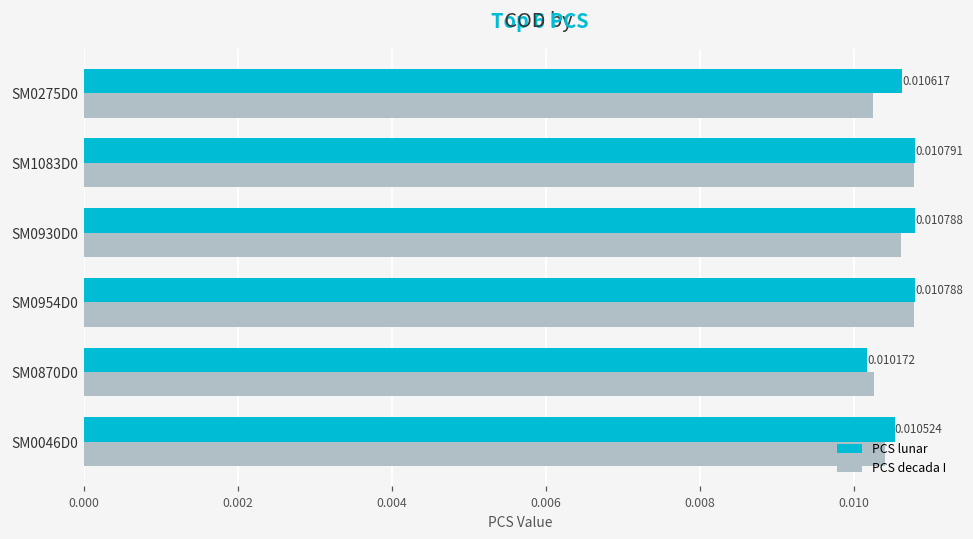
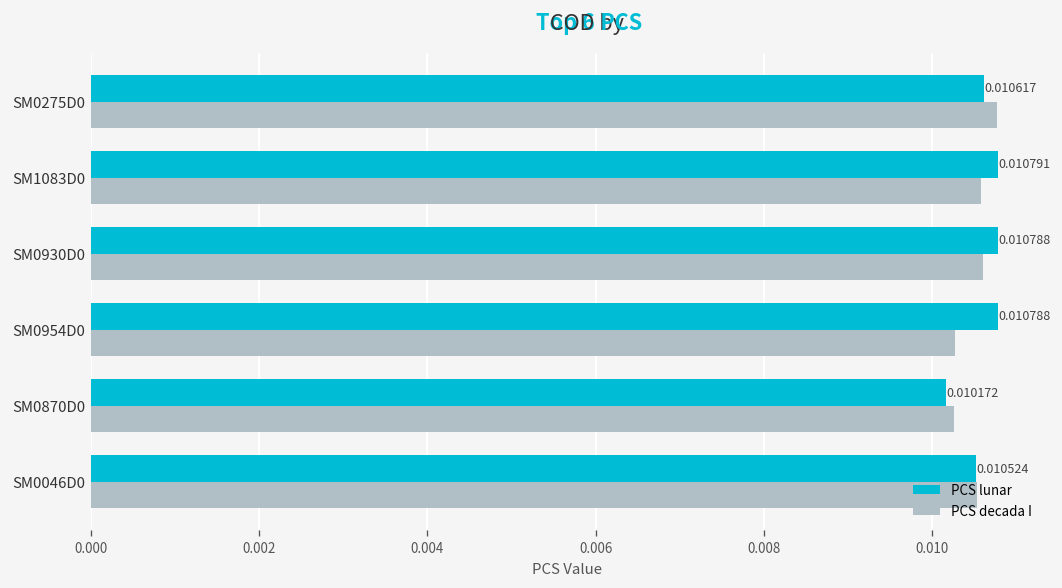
PCS decada I, SM0275D0: 0.0102 -> 0.0108
PCS decada I, SM1083D0: 0.0108 -> 0.0106
PCS decada I, SM0954D0: 0.0108 -> 0.0103
PCS decada I, SM0046D0: 0.0104 -> 0.0105
